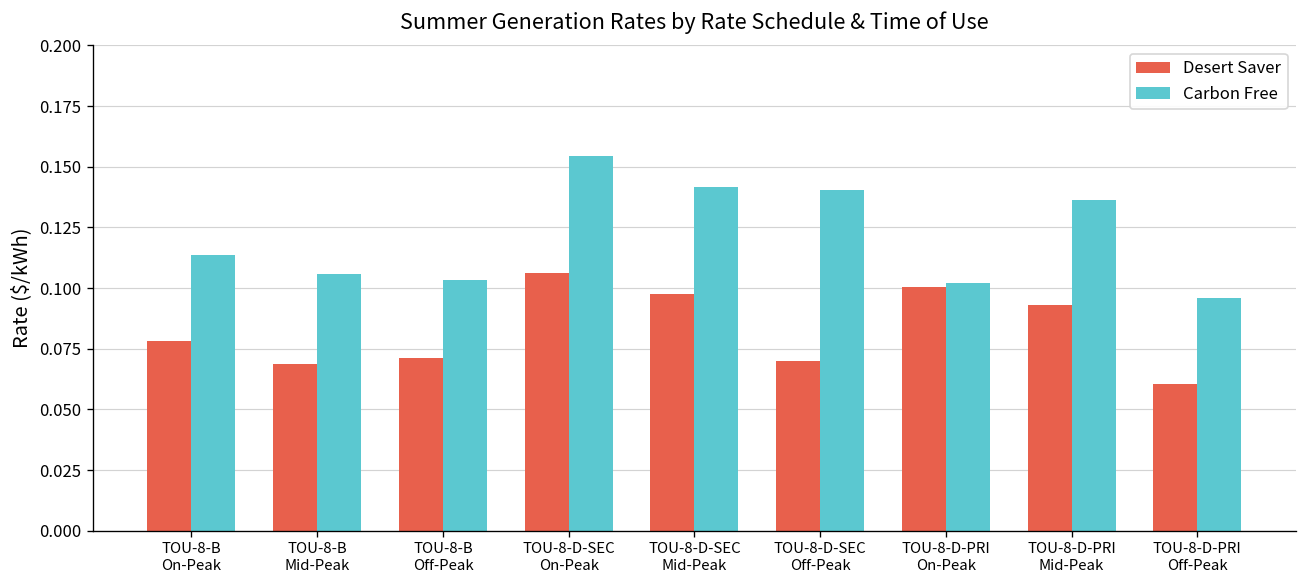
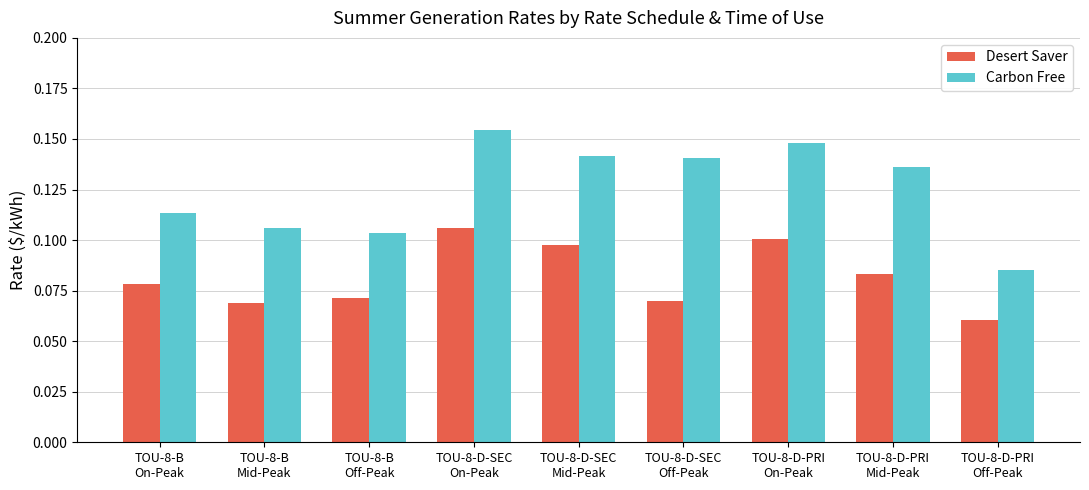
Carbon Free, TOU-8-D-PRI On-Peak: 0.102 -> 0.148
Desert Saver, TOU-8-D-PRI Mid-Peak: 0.093 -> 0.083
Carbon Free, TOU-8-D-PRI Off-Peak: 0.096 -> 0.085
